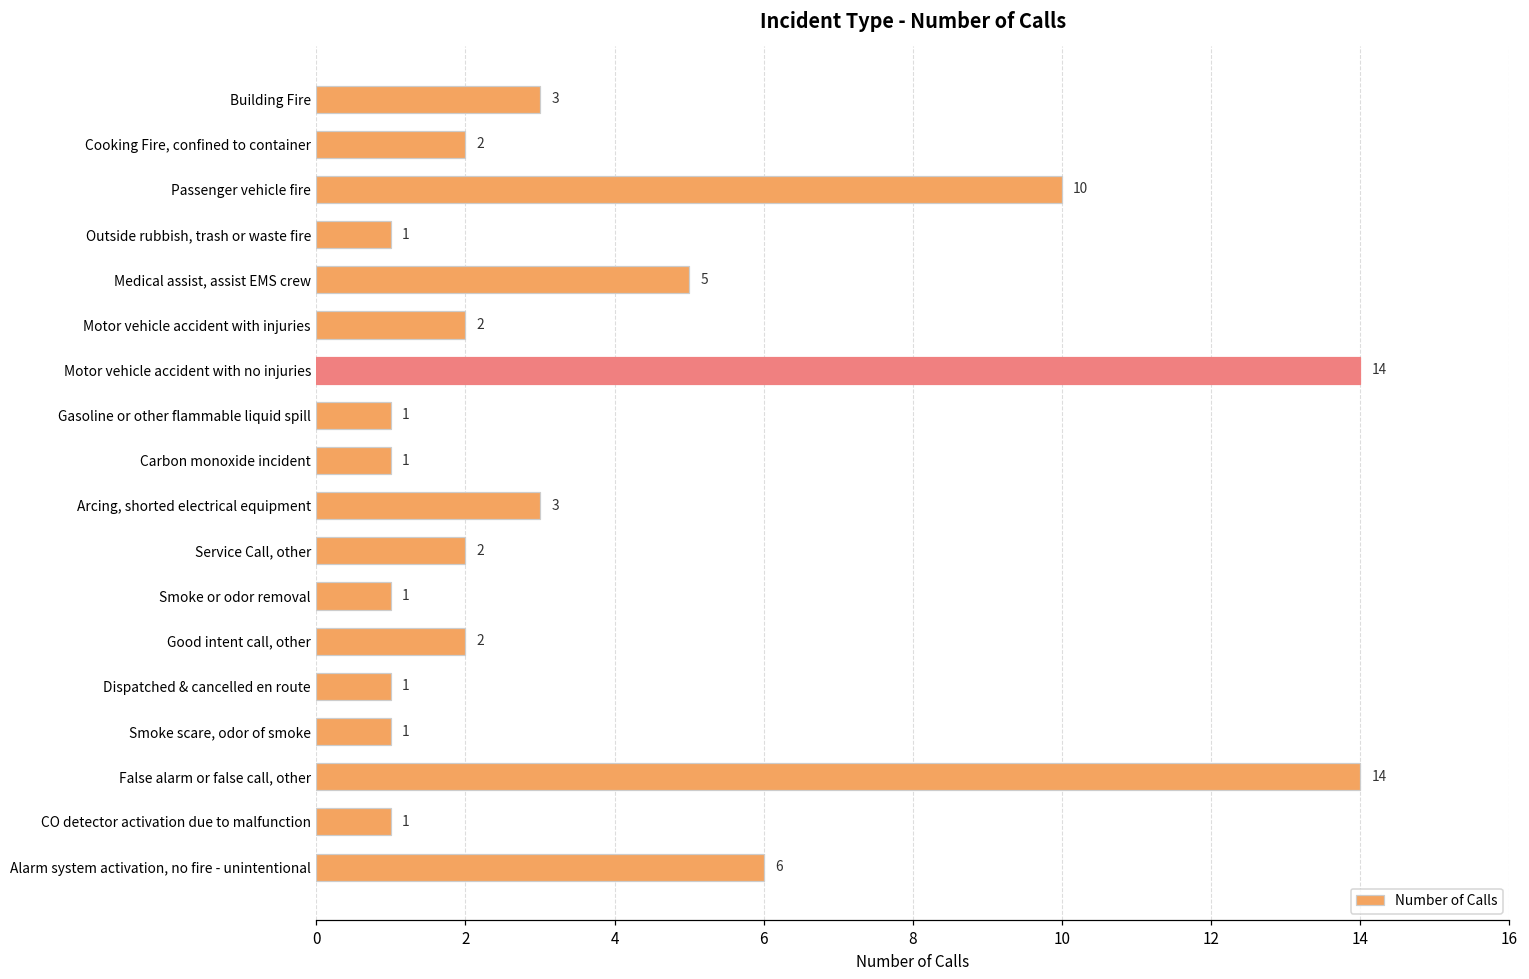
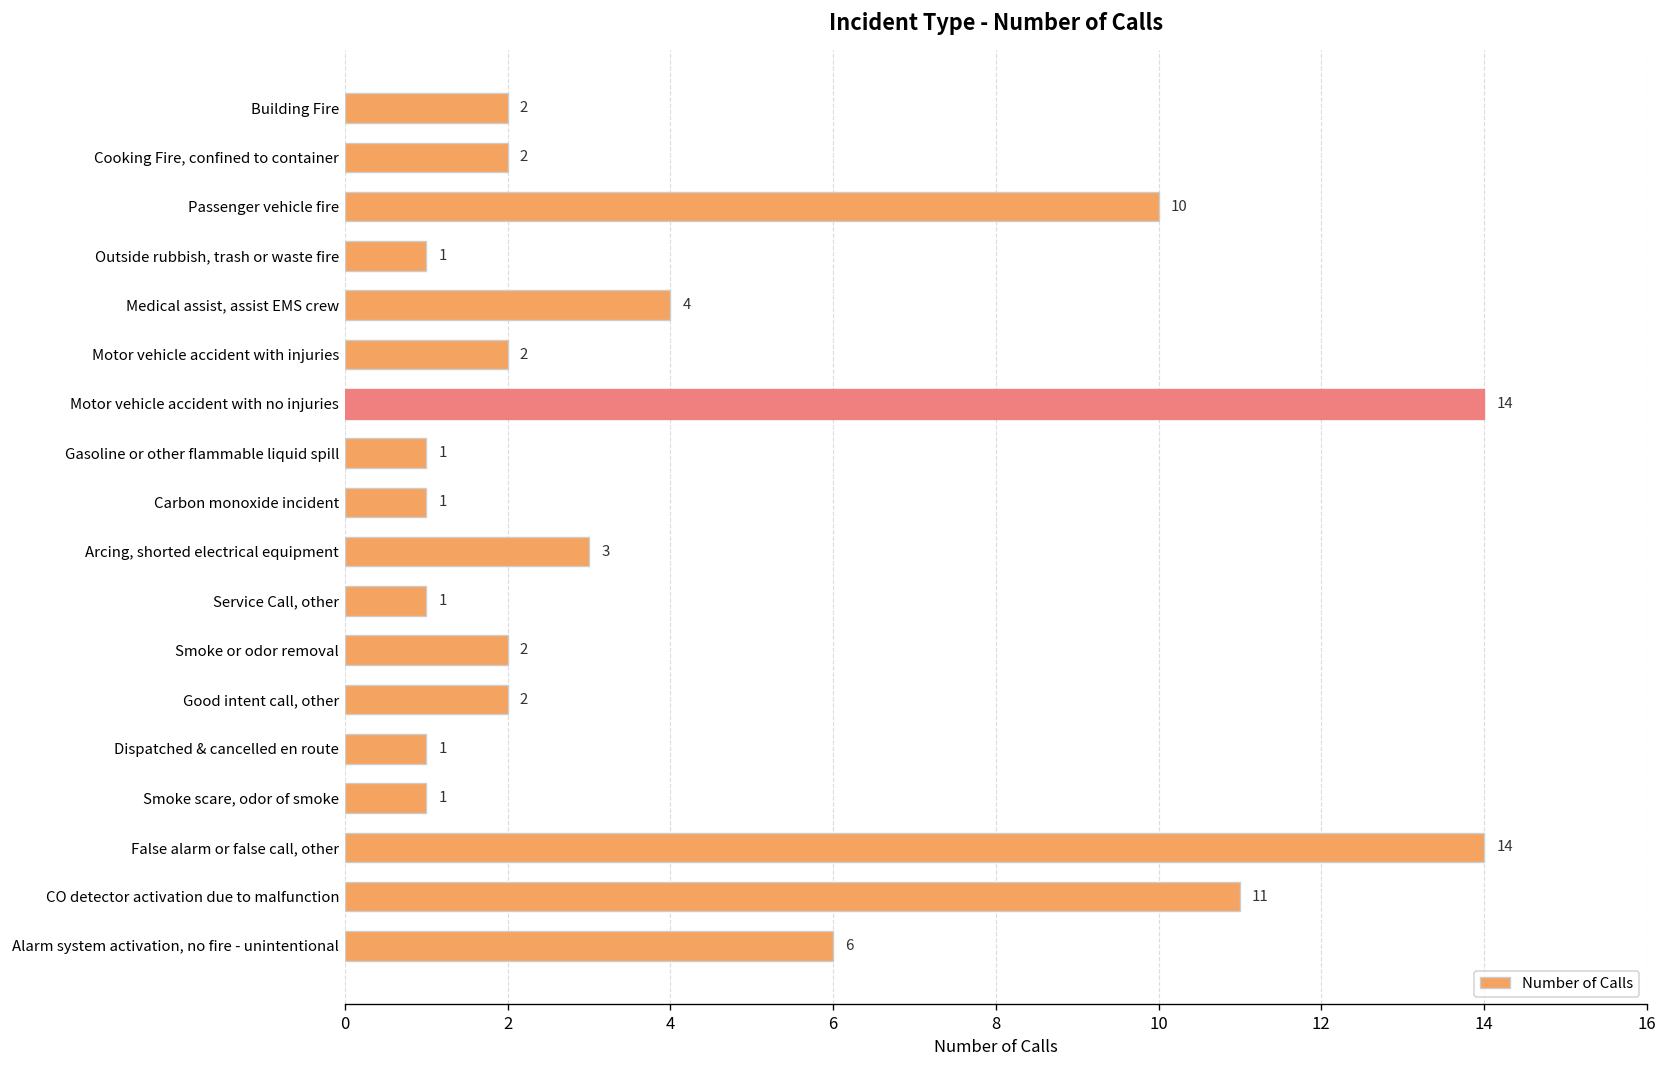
Building Fire: 3 -> 2
Medical assist, assist EMS crew: 5 -> 4
Service Call, other: 2 -> 1
Smoke or odor removal: 1 -> 2
CO detector activation due to malfunction: 1 -> 11
